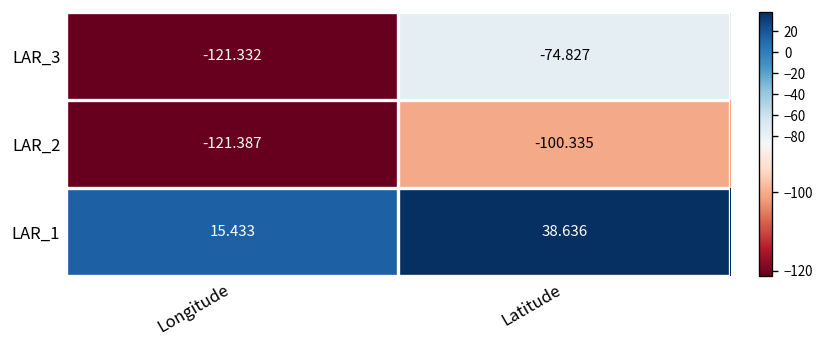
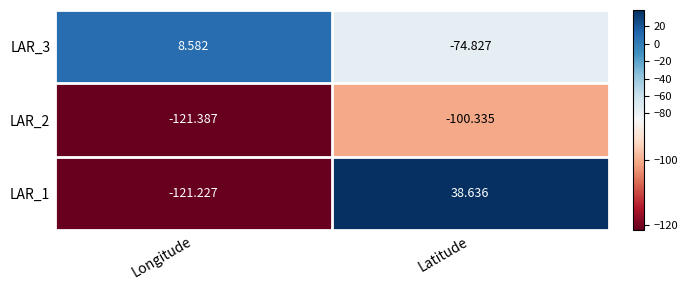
LAR_3, Longitude: -121.332 -> 8.582
LAR_1, Longitude: 15.433 -> -121.227
